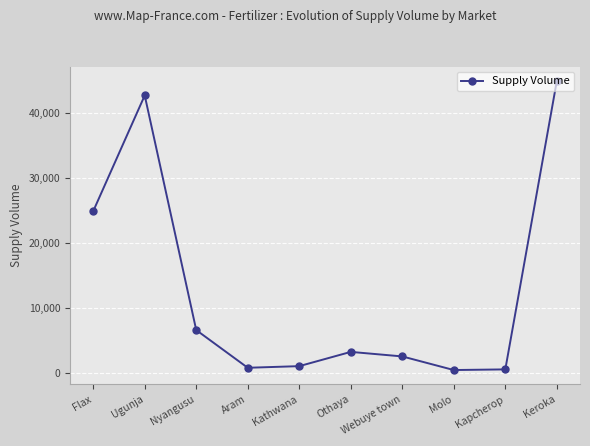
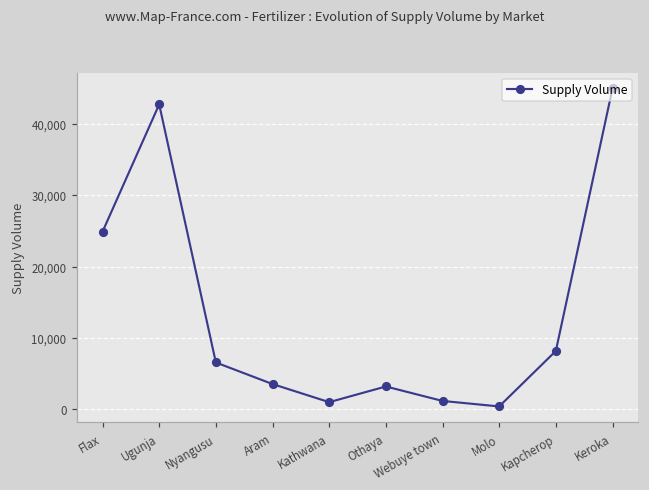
Aram: 1,000 -> 4,000
Webuye town: 3,000 -> 1,000
Kapcherop: 1,000 -> 8,000
